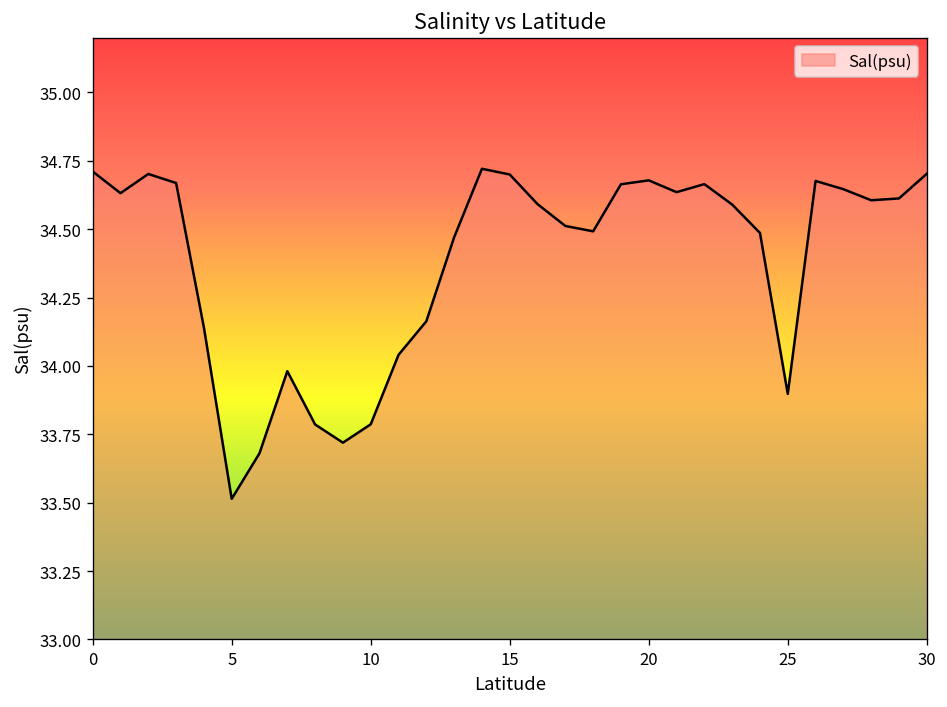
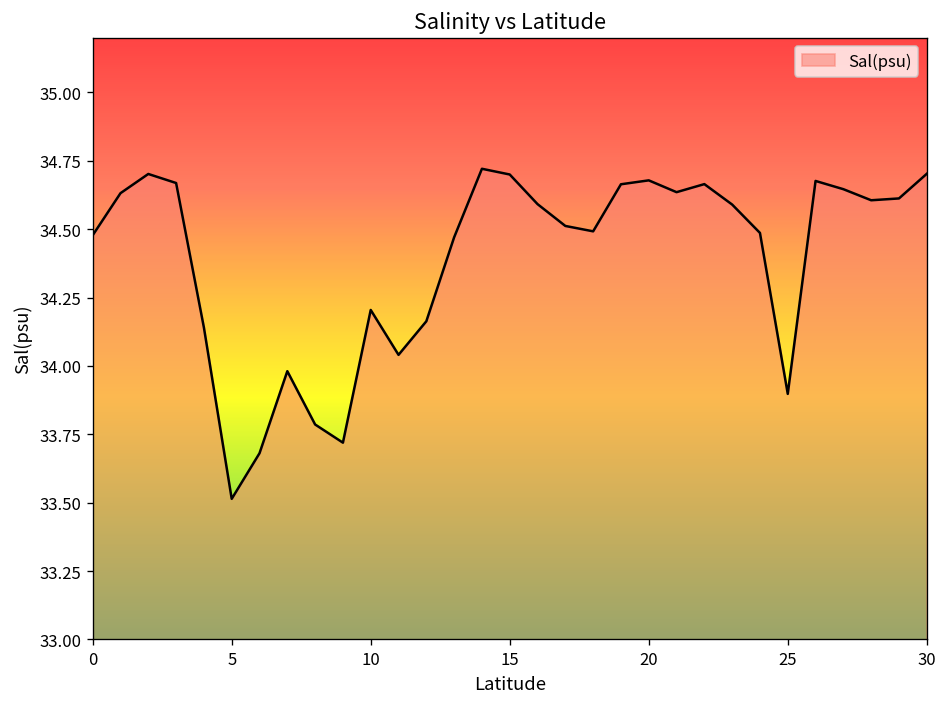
0: 34.71 -> 34.48
10: 33.79 -> 34.20
